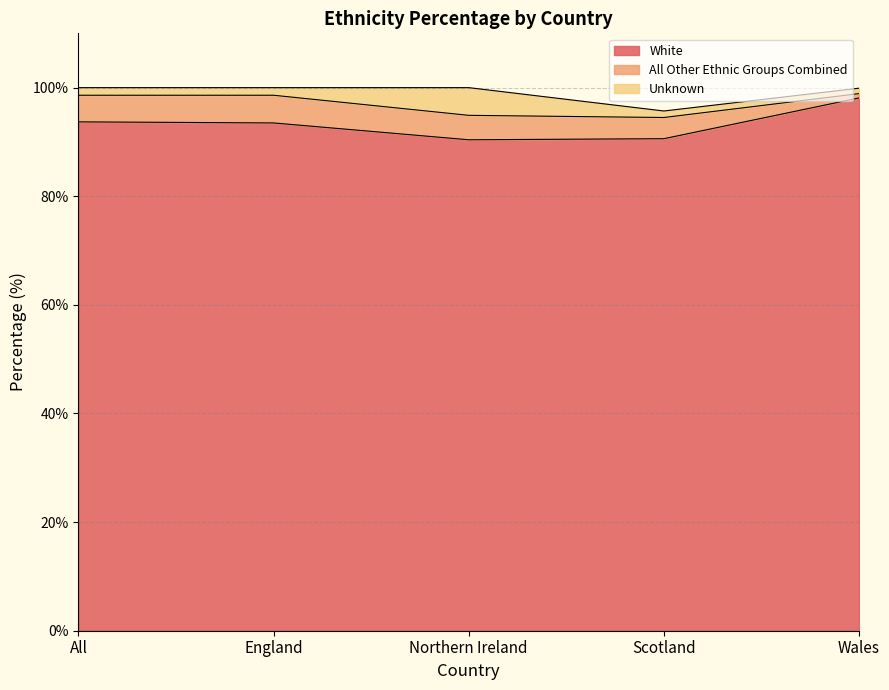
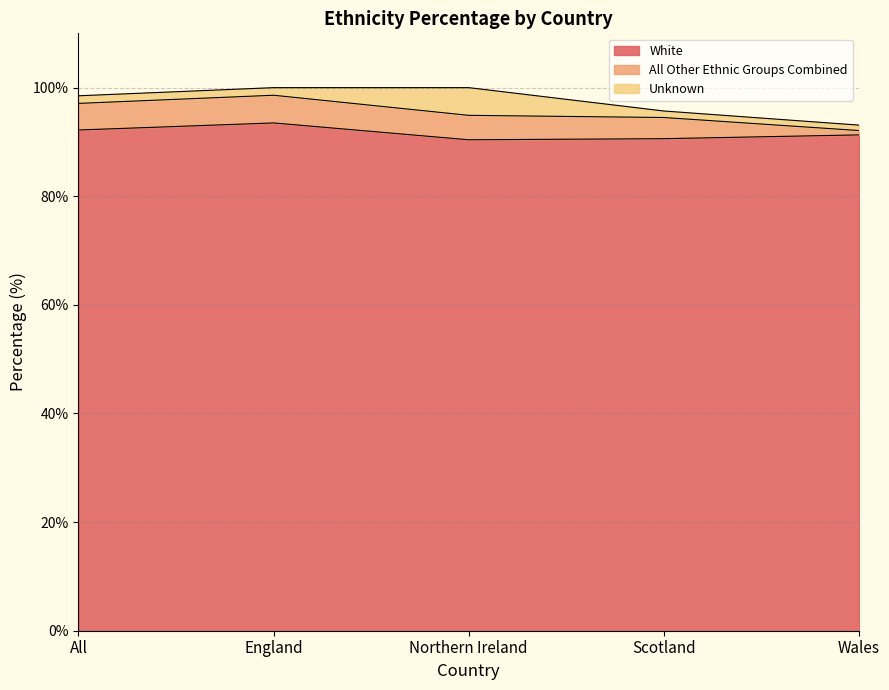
White, All: 94% -> 92%
White, Wales: 98% -> 91%
